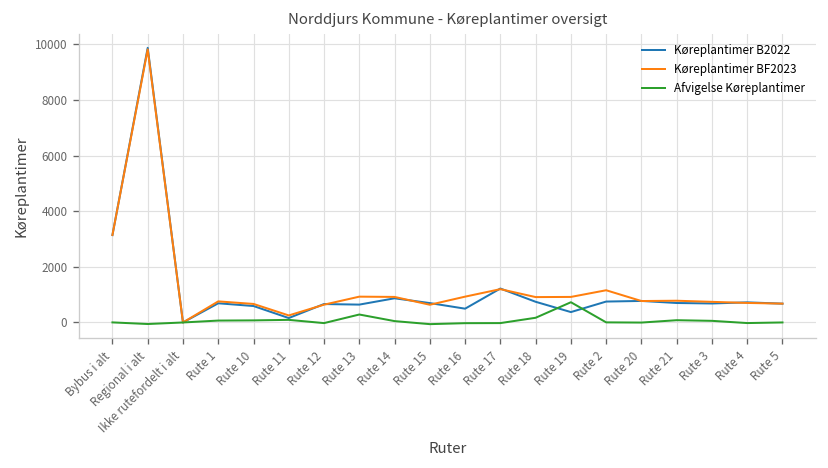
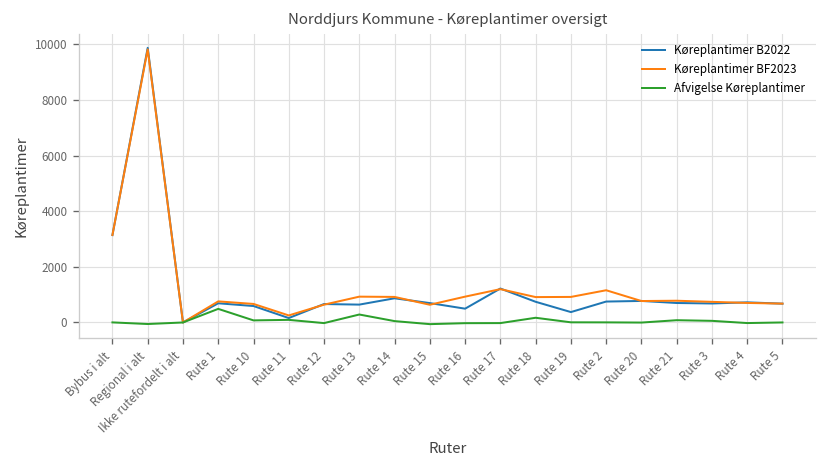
Afvigelse Køreplantimer, Rute 1: 100 -> 500
Afvigelse Køreplantimer, Rute 19: 700 -> 0
